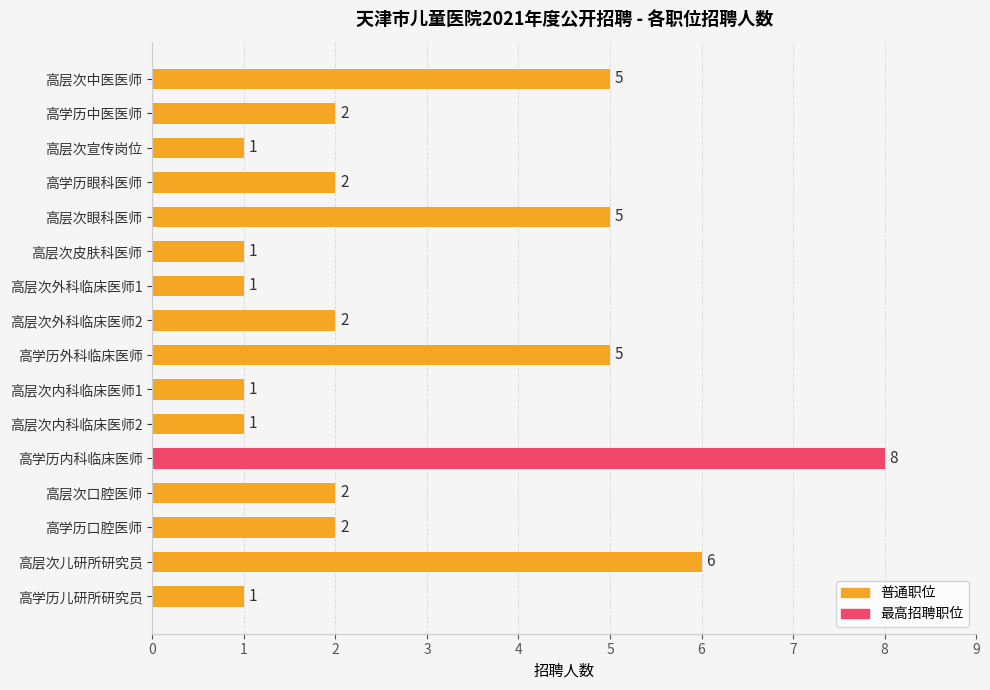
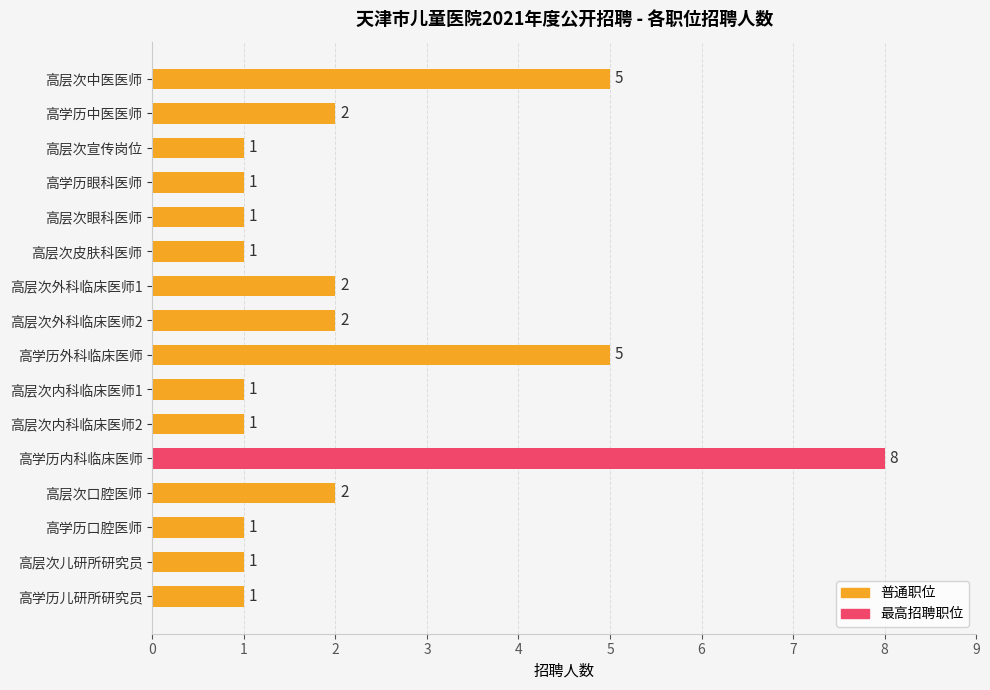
高学历眼科医师: 2 -> 1
高层次眼科医师: 5 -> 1
高层次外科临床医师1: 1 -> 2
高学历口腔医师: 2 -> 1
高层次儿研所研究员: 6 -> 1
